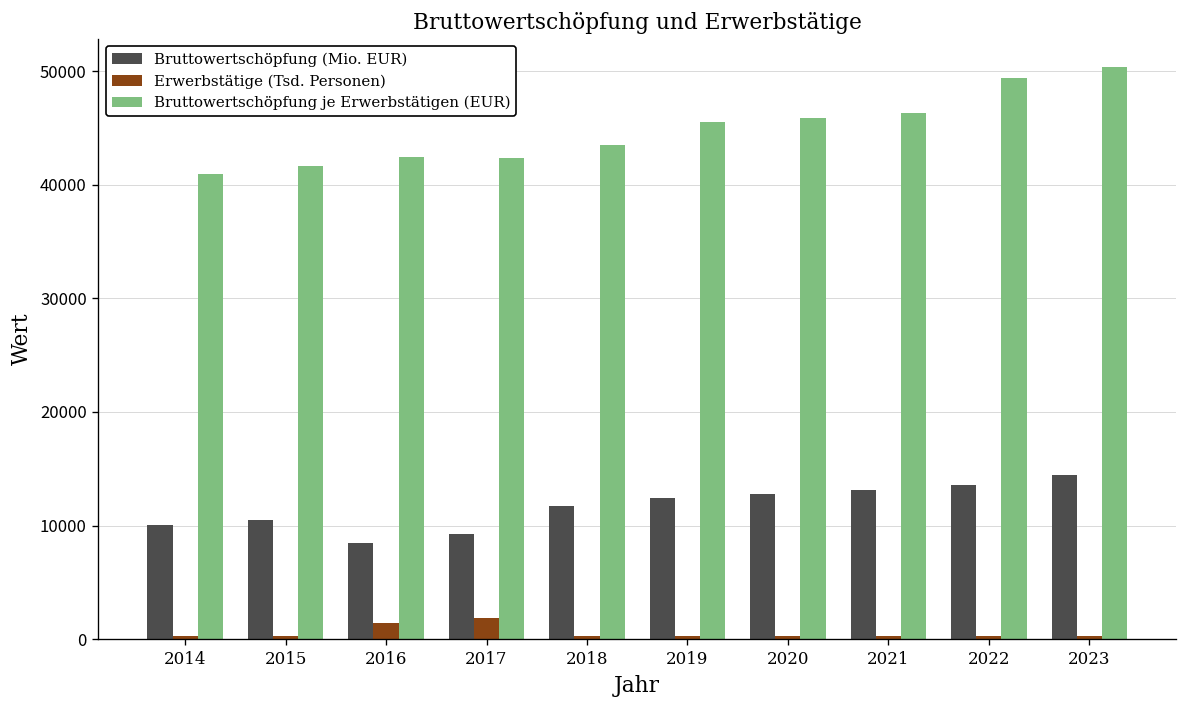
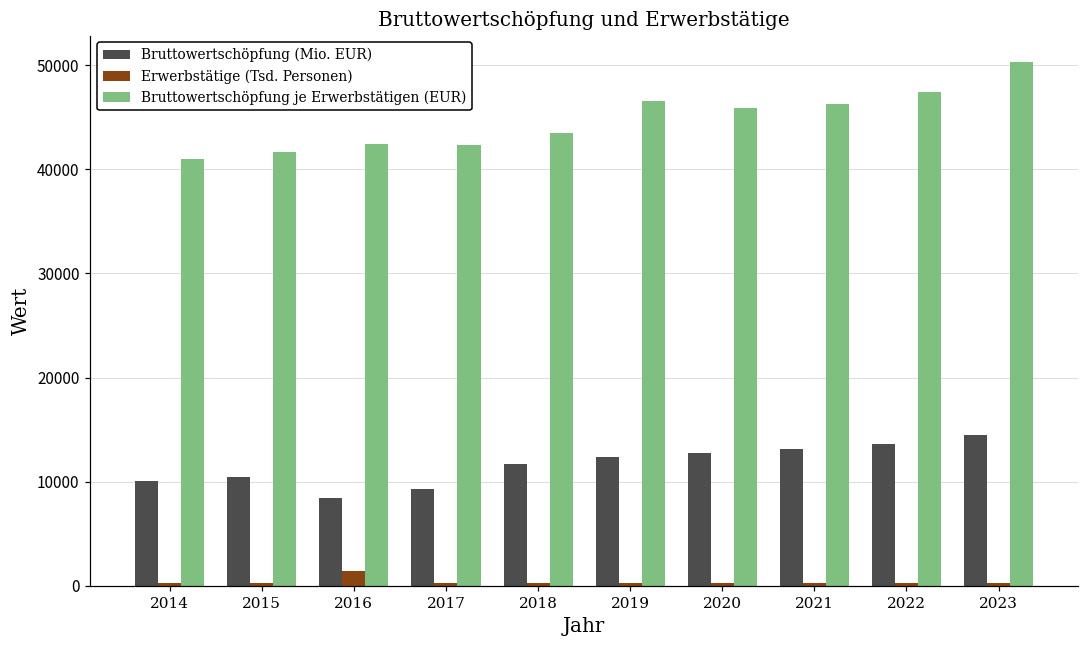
Erwerbstätige (Tsd. Personen), 2017: 2000 -> 0
Bruttowertschöpfung je Erwerbstätigen (EUR), 2019: 46000 -> 47000
Bruttowertschöpfung je Erwerbstätigen (EUR), 2022: 49000 -> 47000
